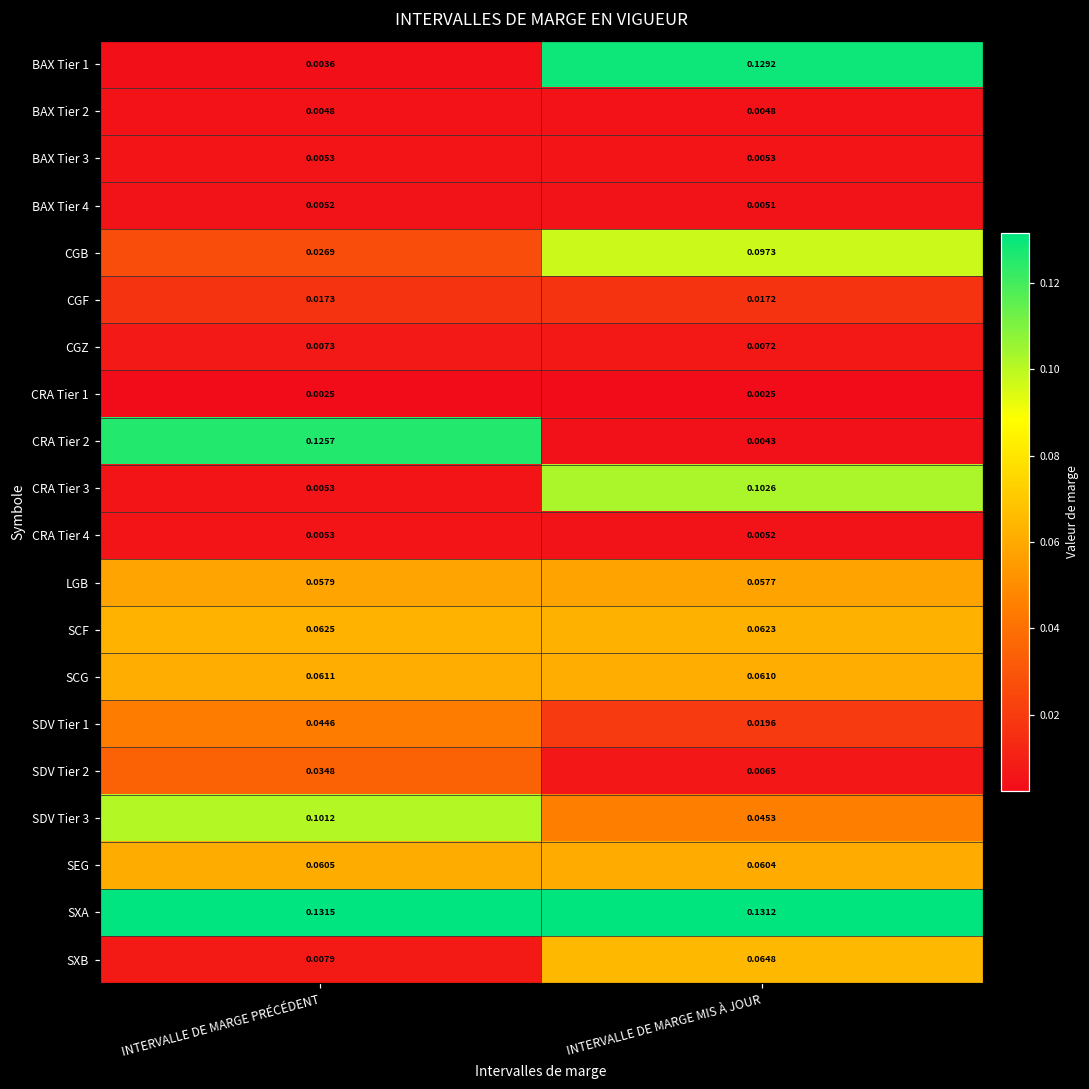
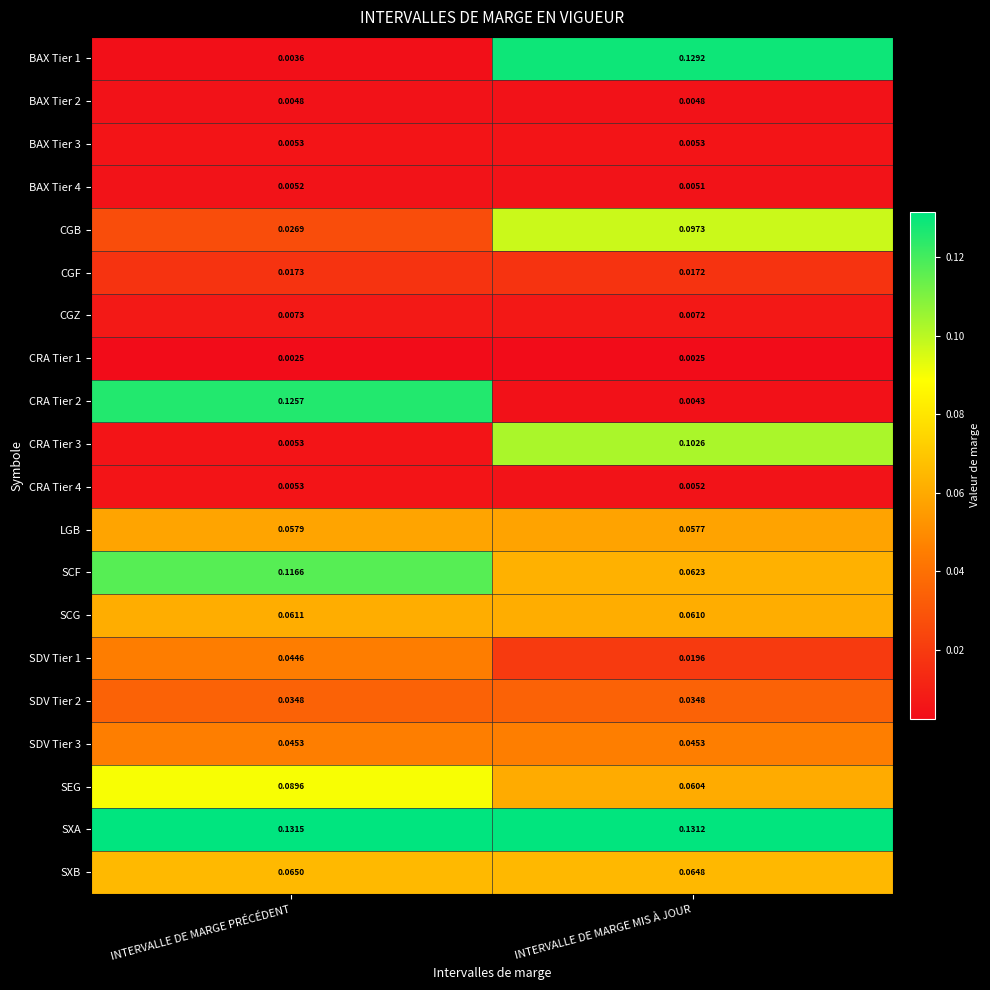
SCF, INTERVALLE DE MARGE PRÉCÉDENT: 0.0625 -> 0.1166
SDV Tier 2, INTERVALLE DE MARGE MIS À JOUR: 0.0065 -> 0.0348
SDV Tier 3, INTERVALLE DE MARGE PRÉCÉDENT: 0.1012 -> 0.0453
SEG, INTERVALLE DE MARGE PRÉCÉDENT: 0.0605 -> 0.0896
SXB, INTERVALLE DE MARGE PRÉCÉDENT: 0.0079 -> 0.0650
